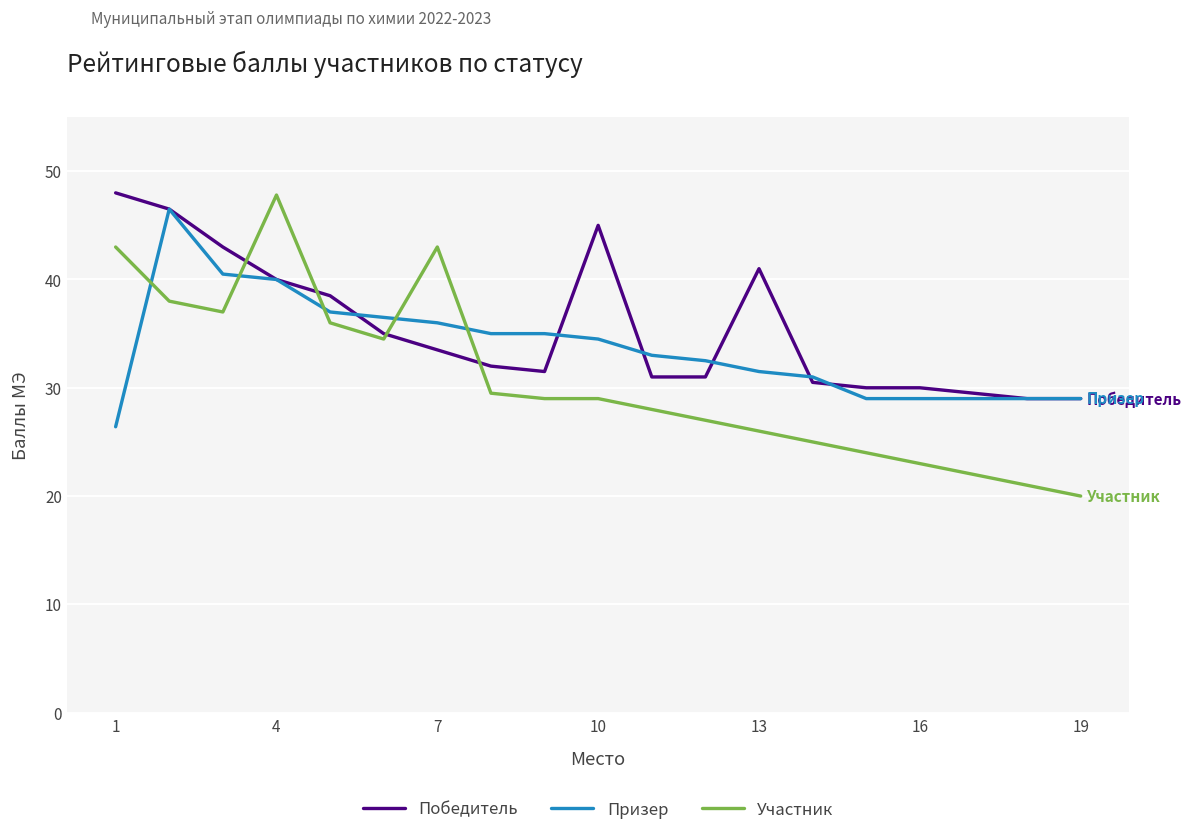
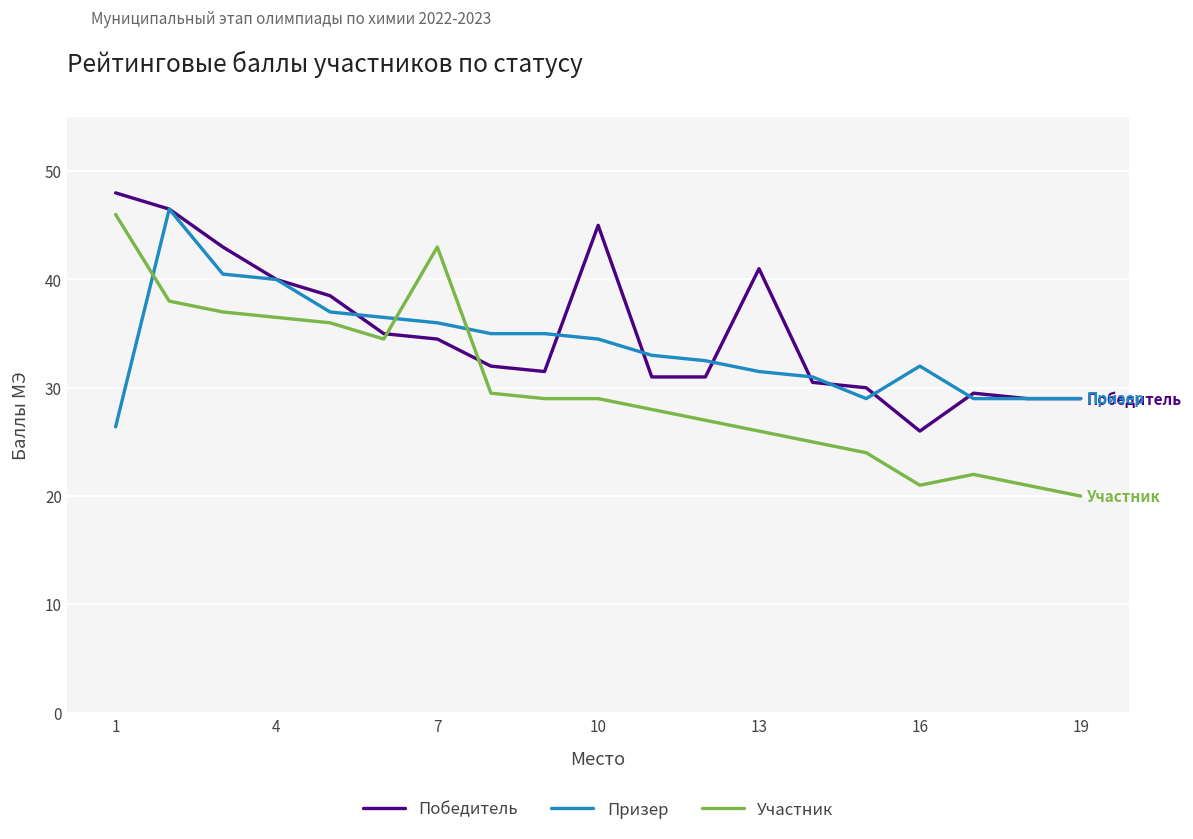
Участник, 1: 43 -> 46
Участник, 4: 48 -> 37
Победитель, 7: 34 -> 35
Победитель, 16: 30 -> 26
Призер, 16: 29 -> 32
Участник, 16: 23 -> 21
